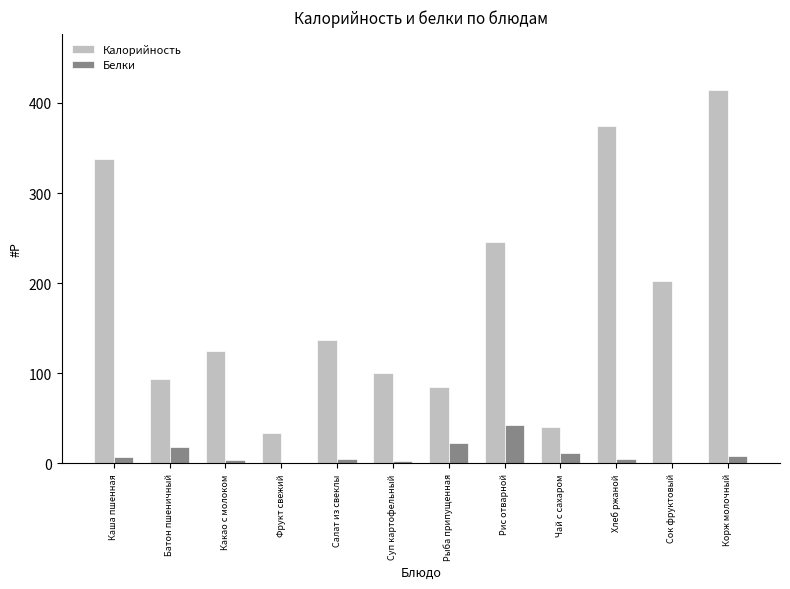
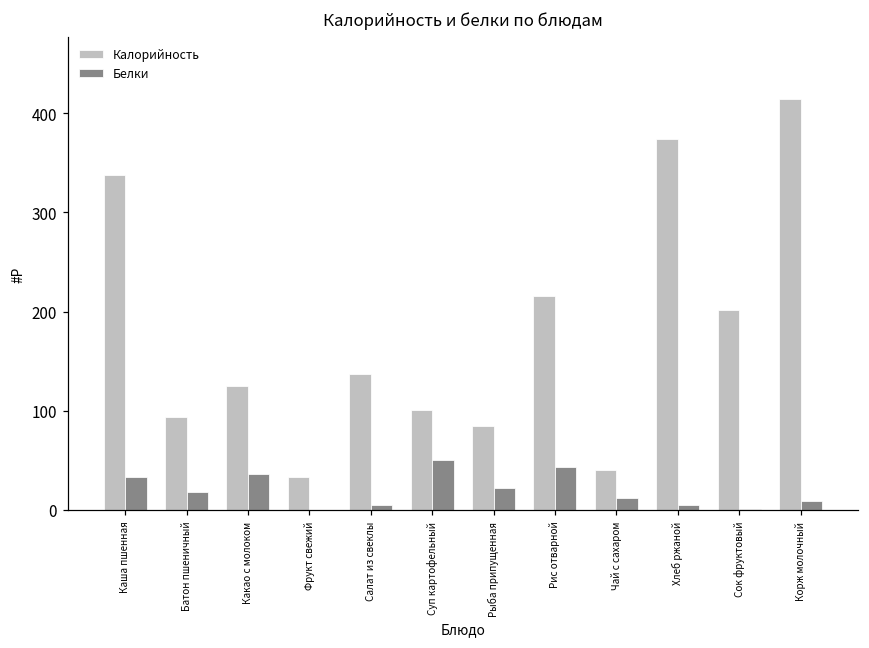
Белки, Каша пшенная: 10 -> 30
Белки, Какао с молоком: 0 -> 40
Белки, Суп картофельный: 0 -> 50
Калорийность, Рис отварной: 250 -> 220
